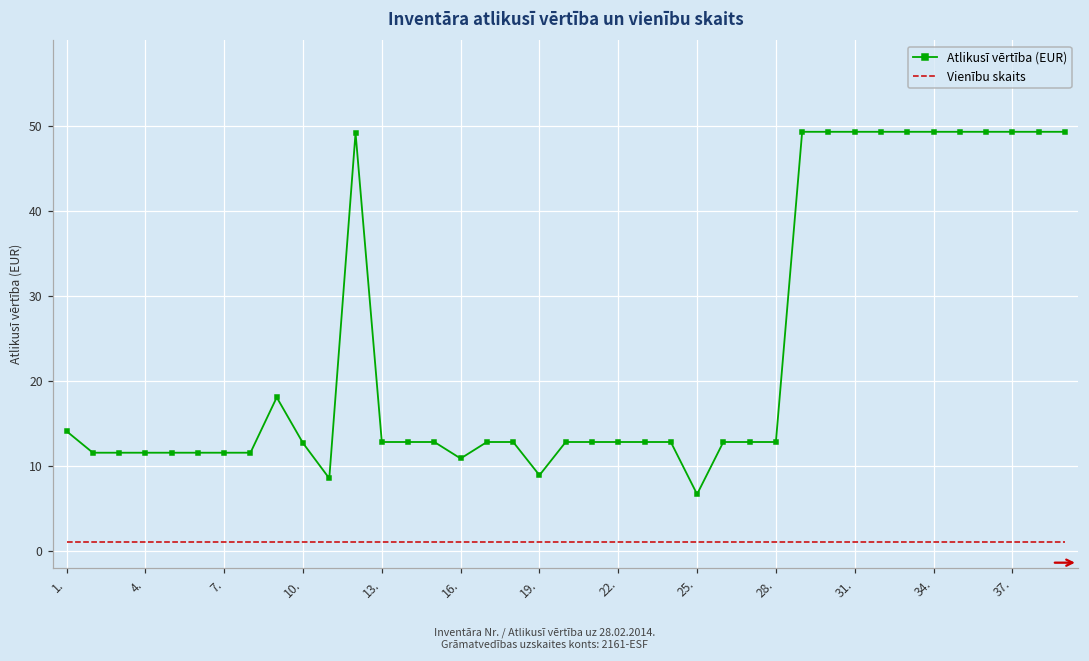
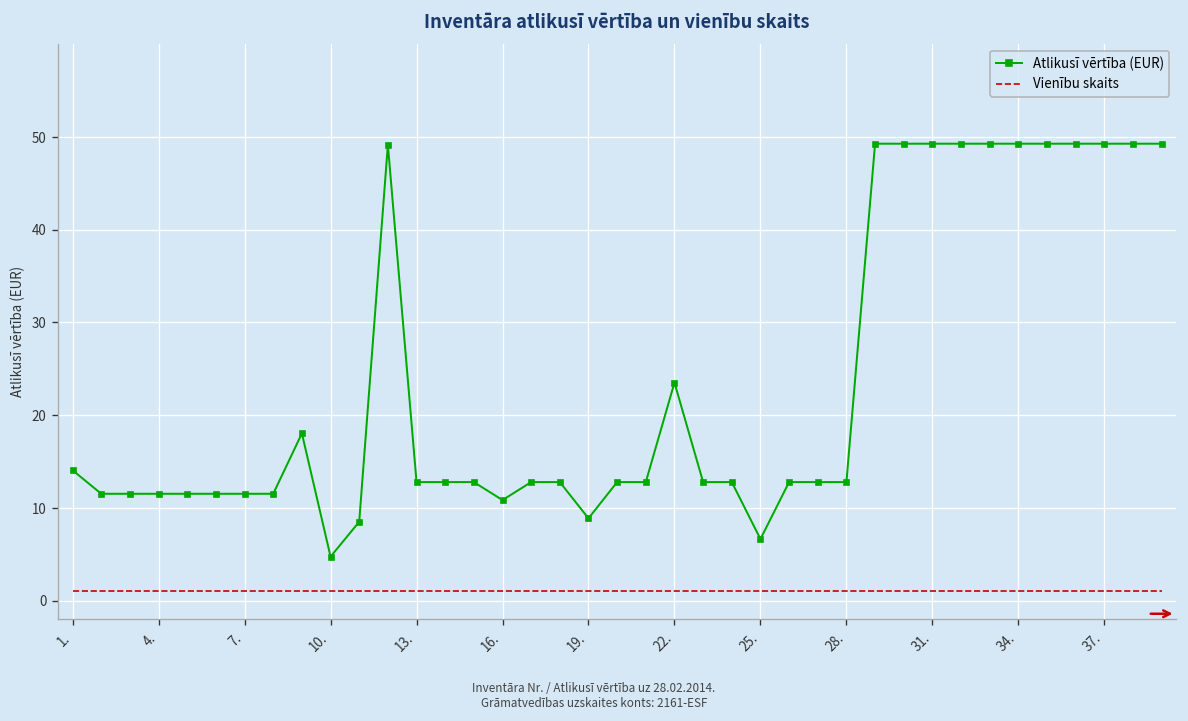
Atlikusī vērtība (EUR), 10.: 13 -> 5
Atlikusī vērtība (EUR), 22.: 13 -> 24
